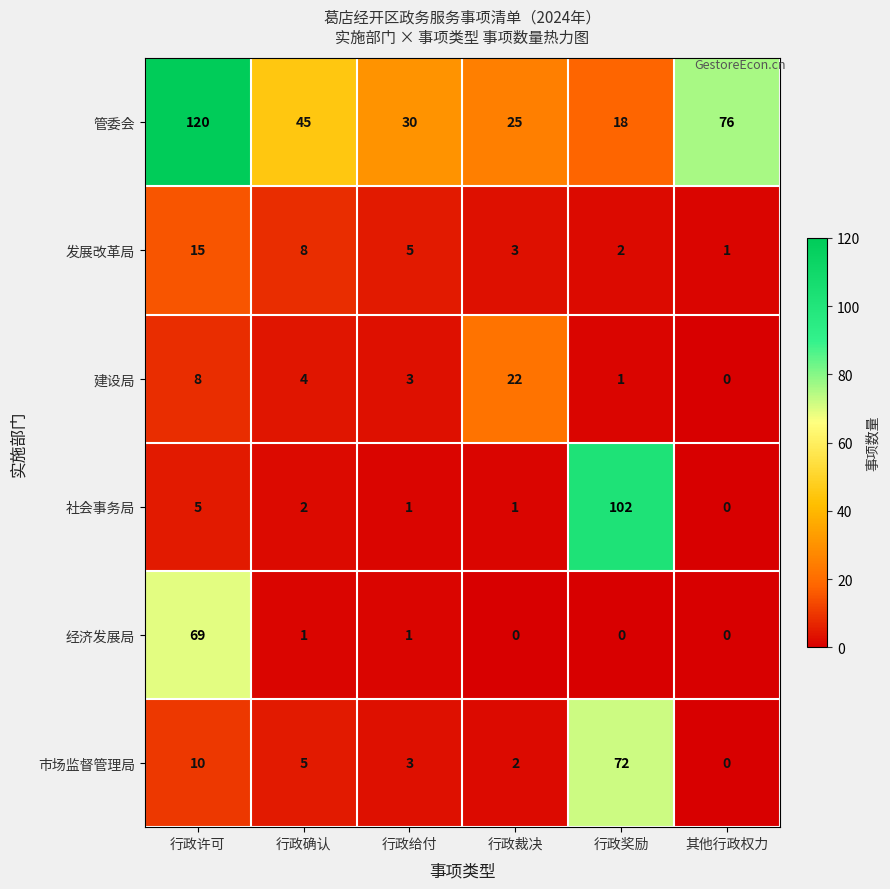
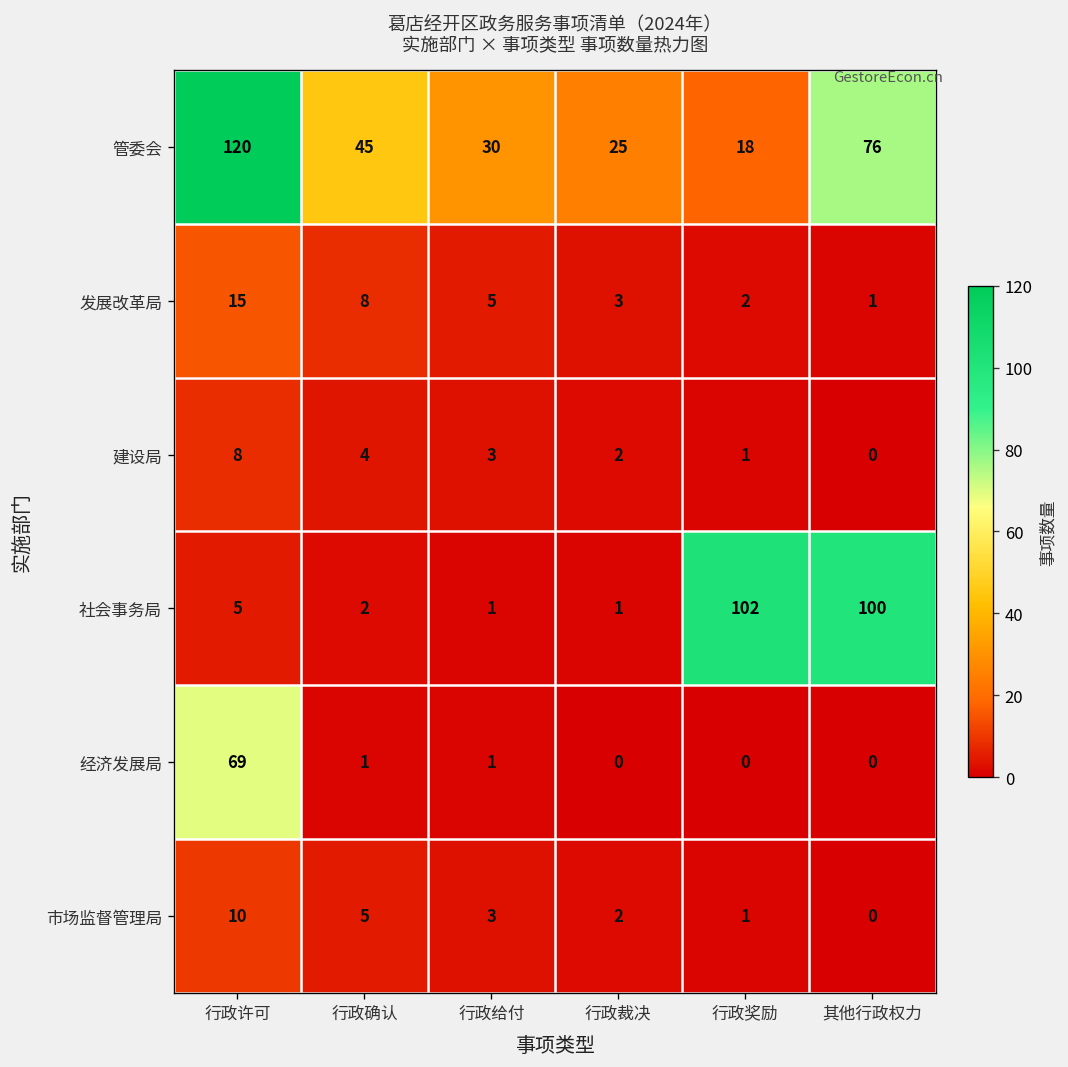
建设局, 行政裁决: 22 -> 2
社会事务局, 其他行政权力: 0 -> 100
市场监督管理局, 行政奖励: 72 -> 1
